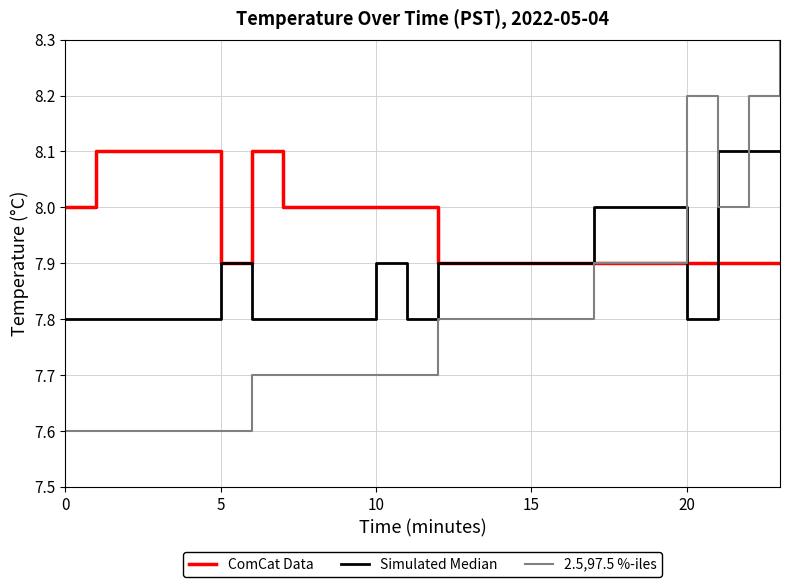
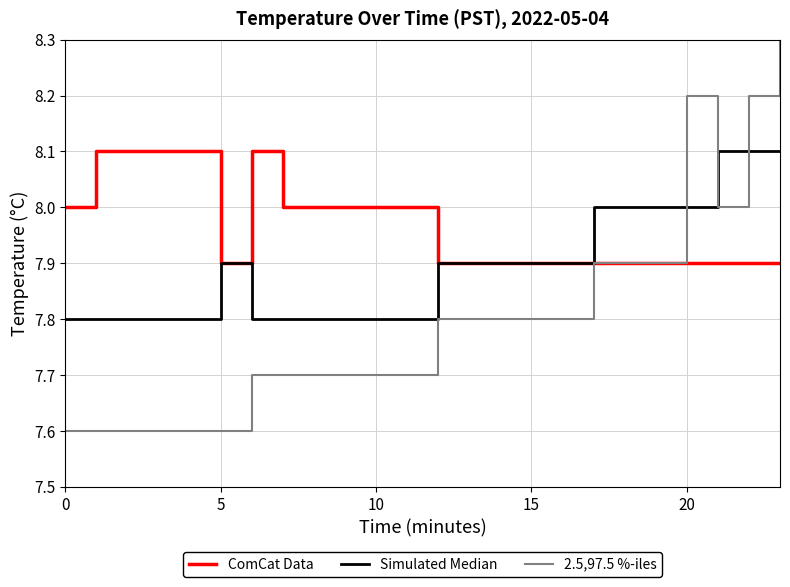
Simulated Median, 10: 7.9 -> 7.8
Simulated Median, 20: 7.8 -> 8.0
